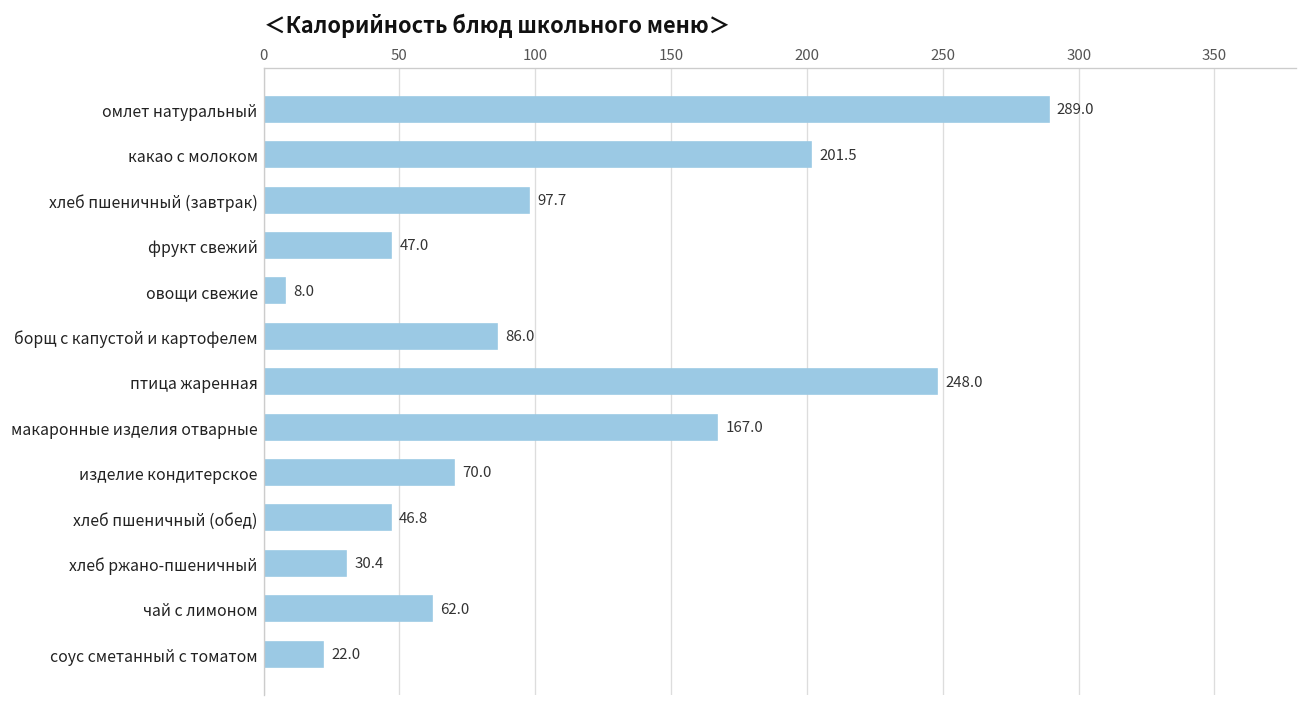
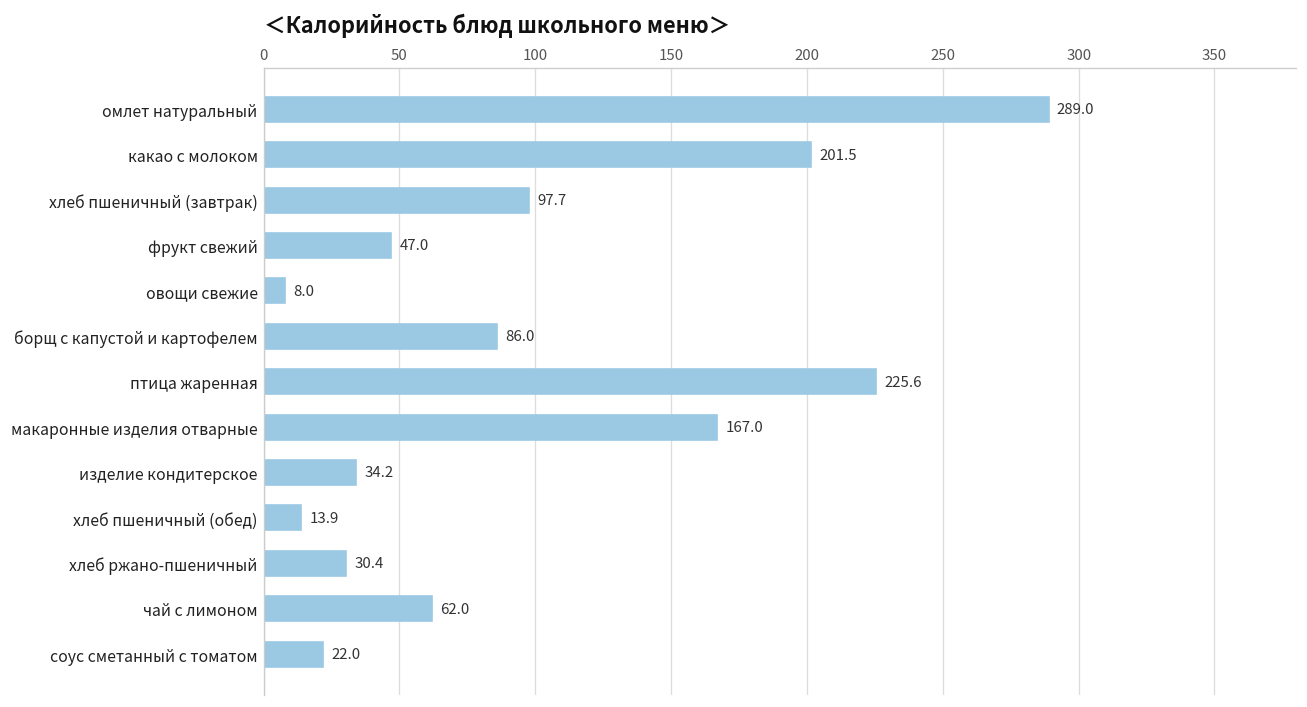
птица жаренная: 248.0 -> 225.6
изделие кондитерское: 70.0 -> 34.2
хлеб пшеничный (обед): 46.8 -> 13.9
